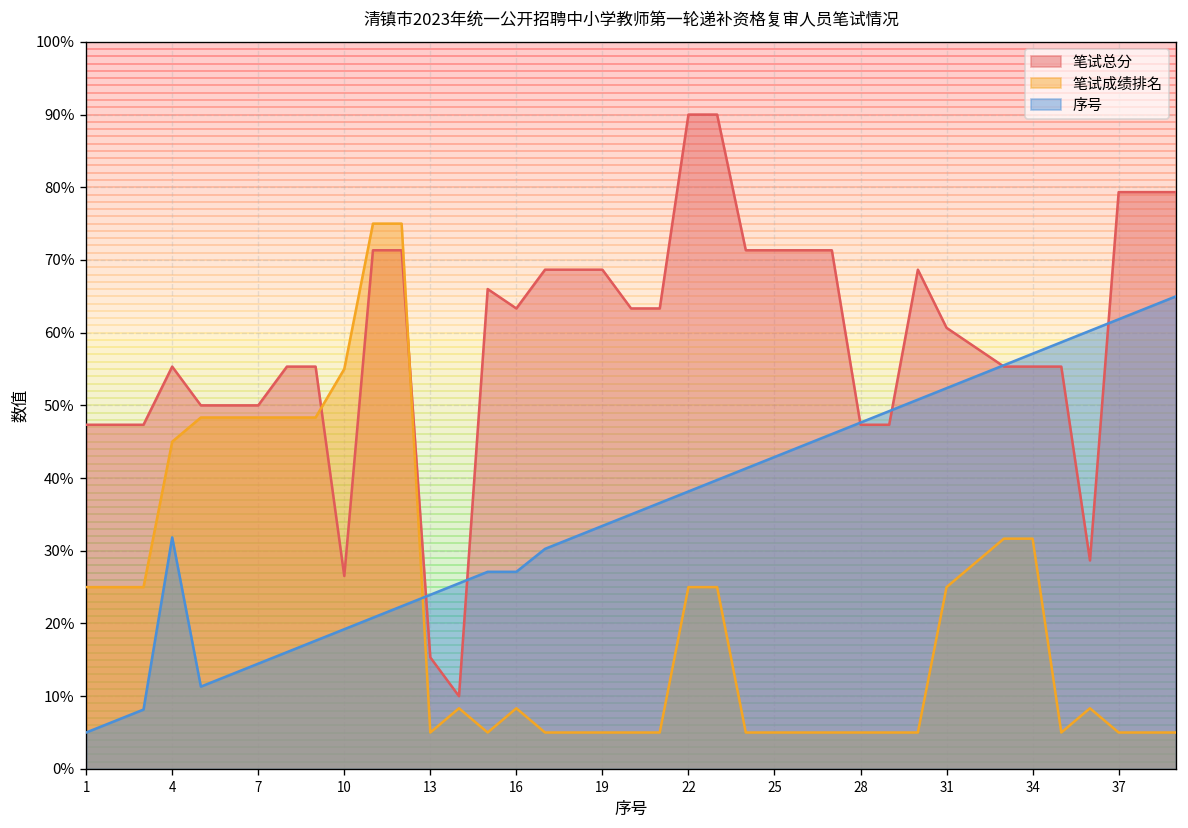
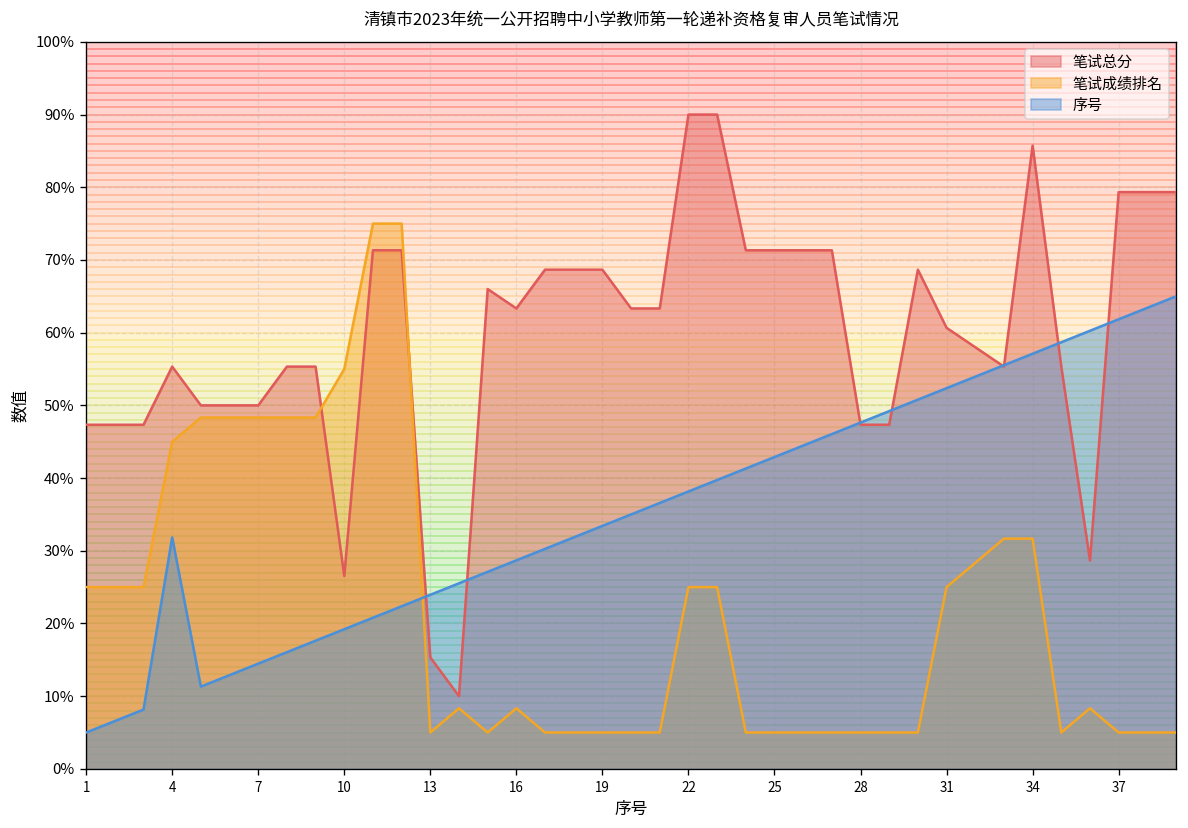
序号, 16: 27% -> 29%
笔试总分, 34: 55% -> 86%
